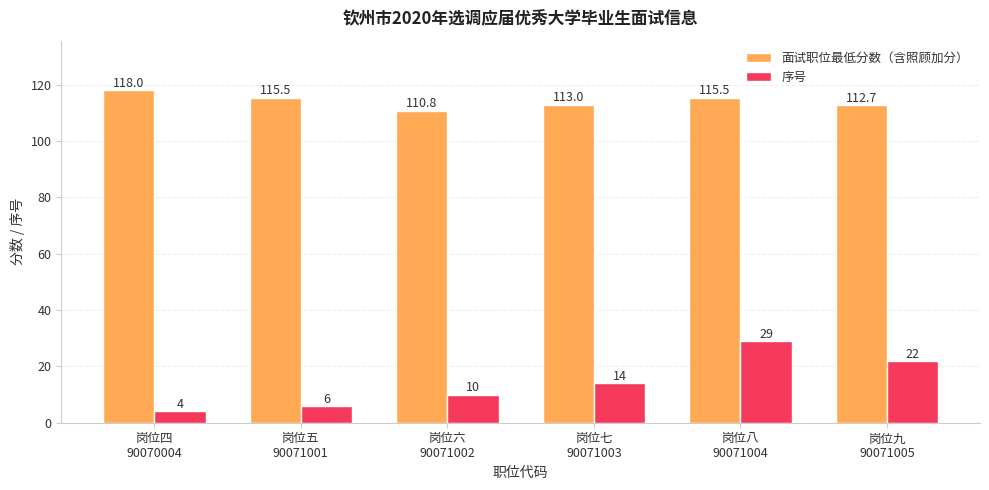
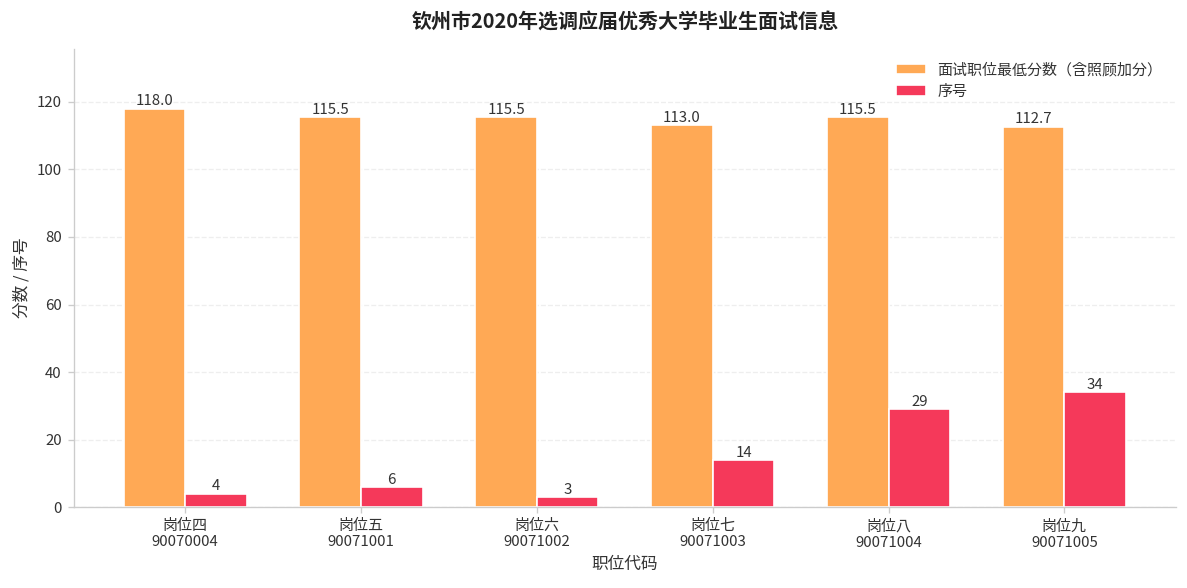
面试职位最低分数（含照顾加分）, 岗位六 90071002: 110.8 -> 115.5
序号, 岗位六 90071002: 10 -> 3
序号, 岗位九 90071005: 22 -> 34
